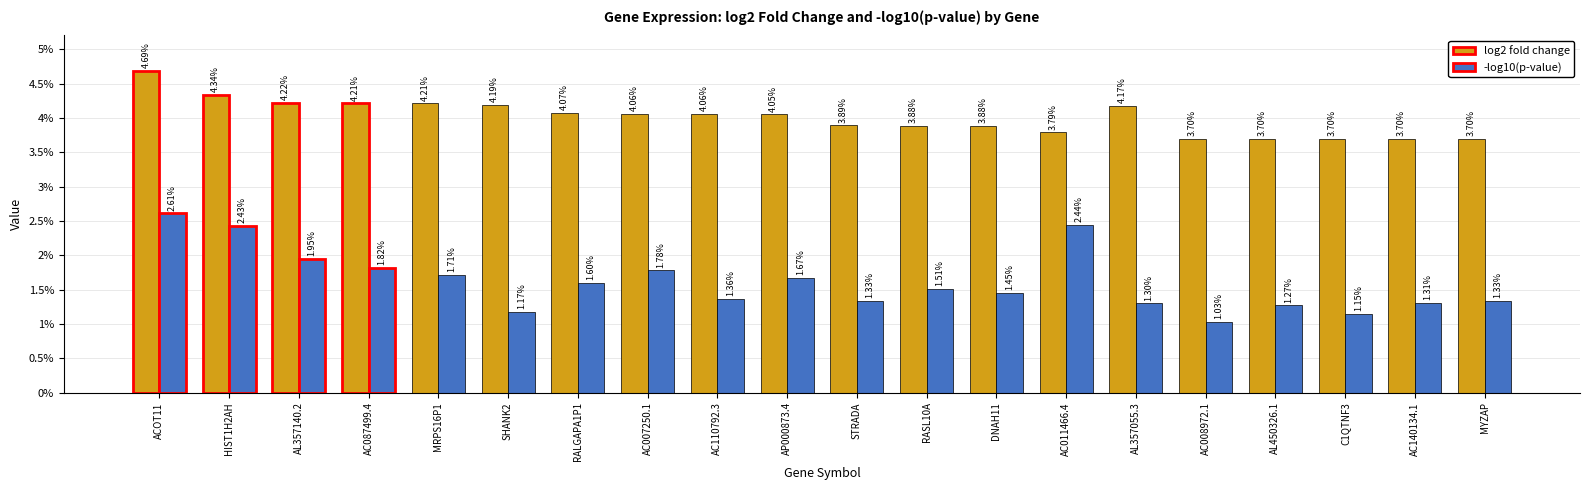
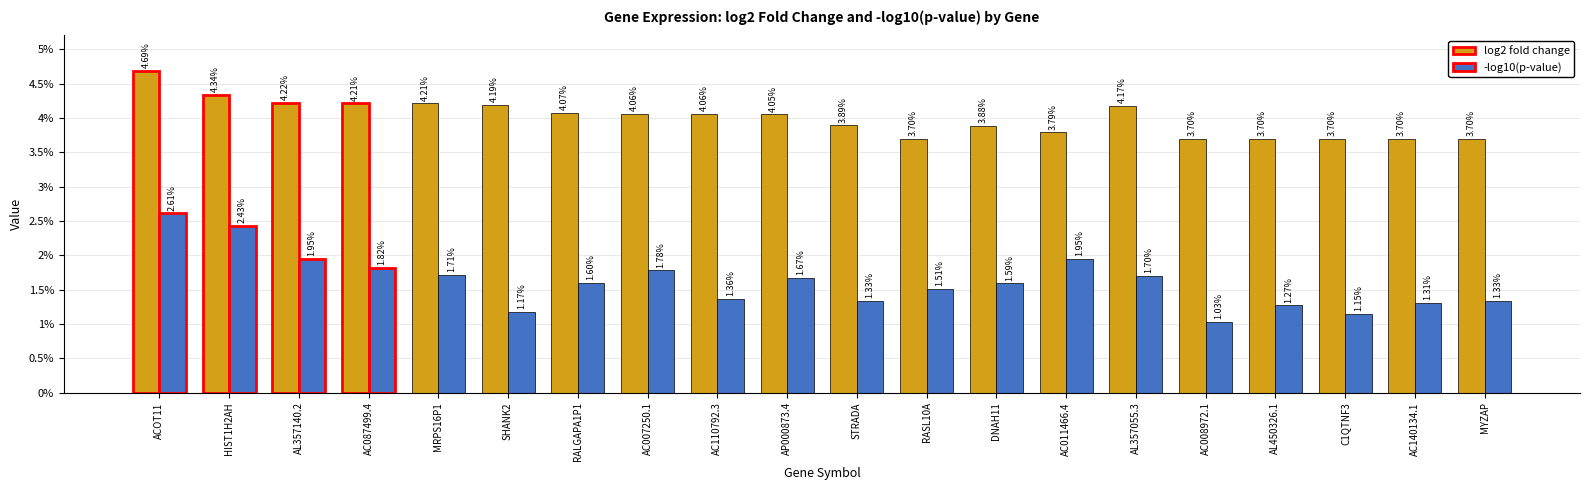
log2 fold change, RASL10A: 3.88% -> 3.70%
-log10(p-value), DNAH11: 1.45% -> 1.59%
-log10(p-value), AC011466.4: 2.44% -> 1.95%
-log10(p-value), AL357055.3: 1.30% -> 1.70%
